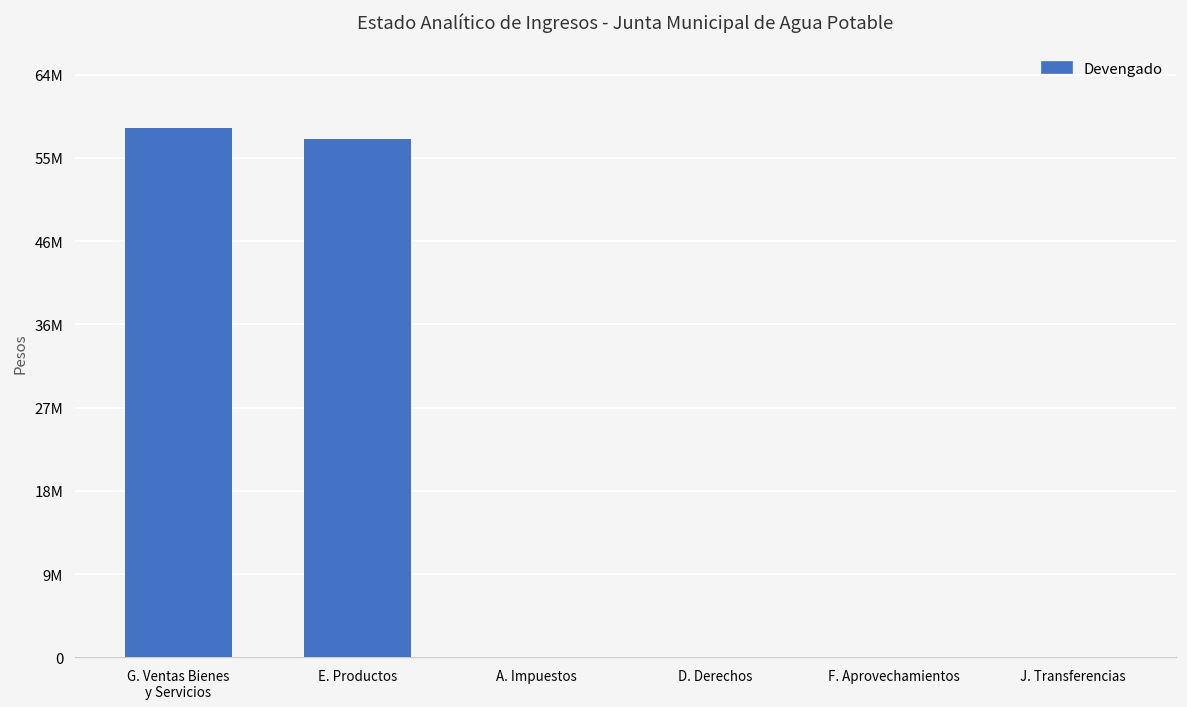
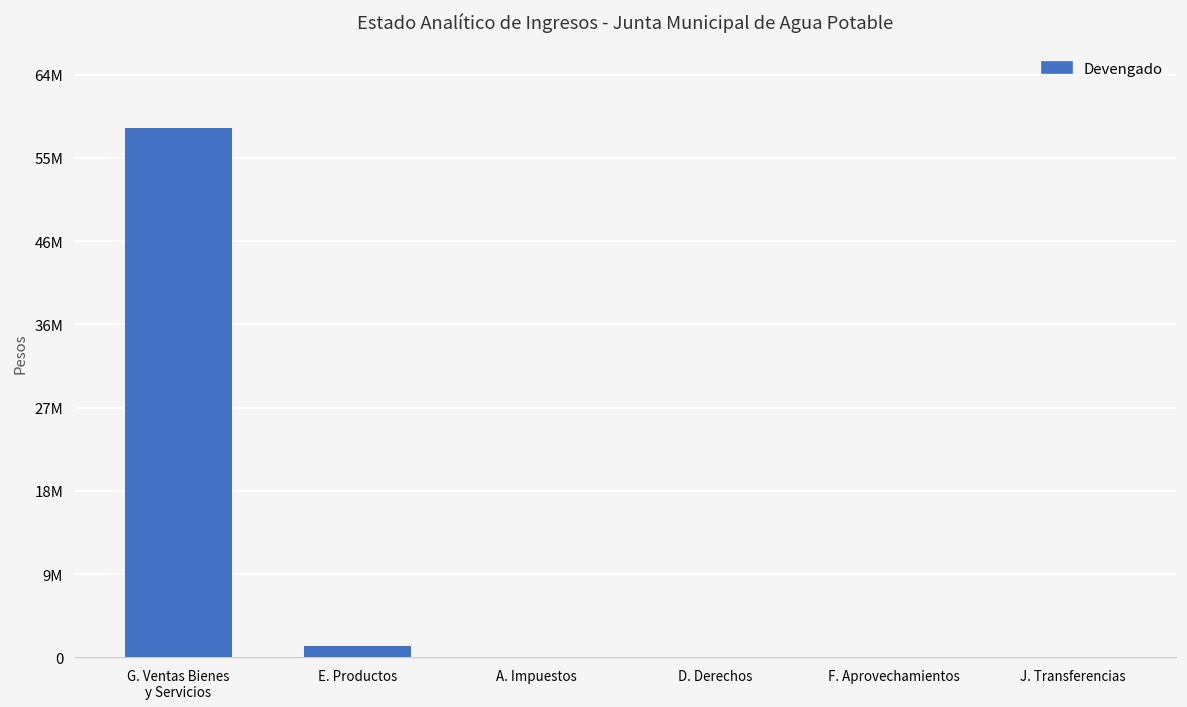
E. Productos: 58000000 -> 1000000
